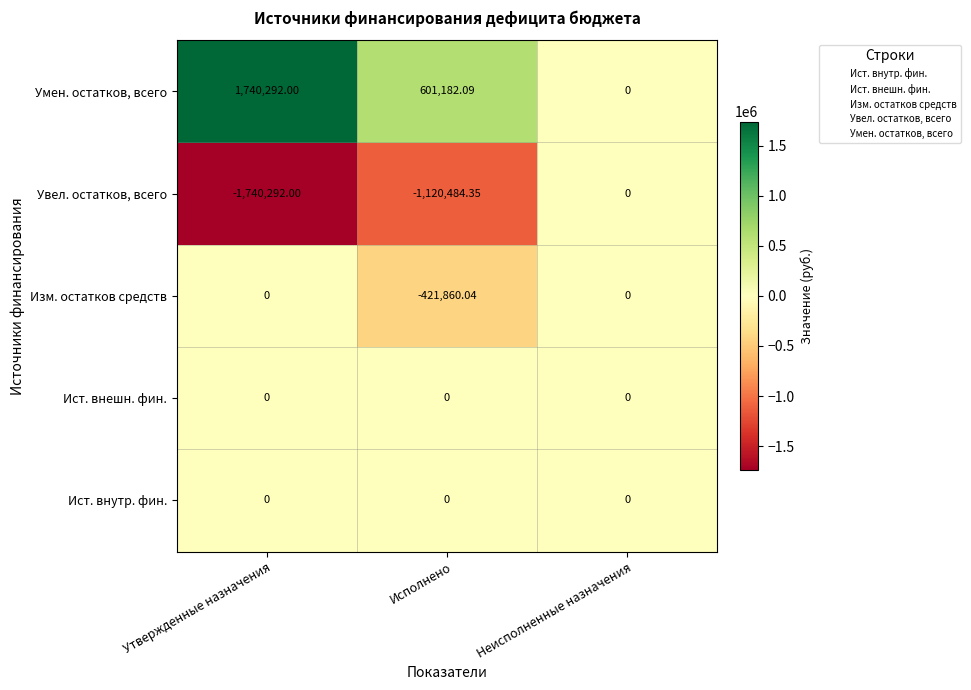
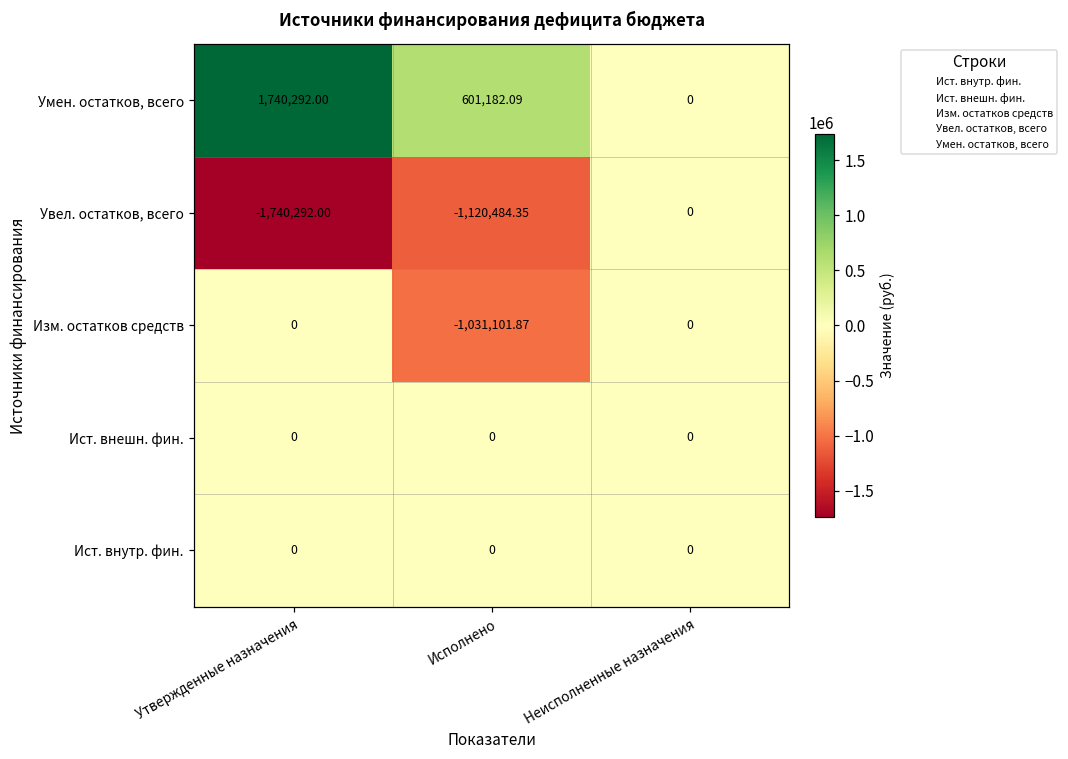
Изм. остатков средств, Исполнено: -421,860.04 -> -1,031,101.87
